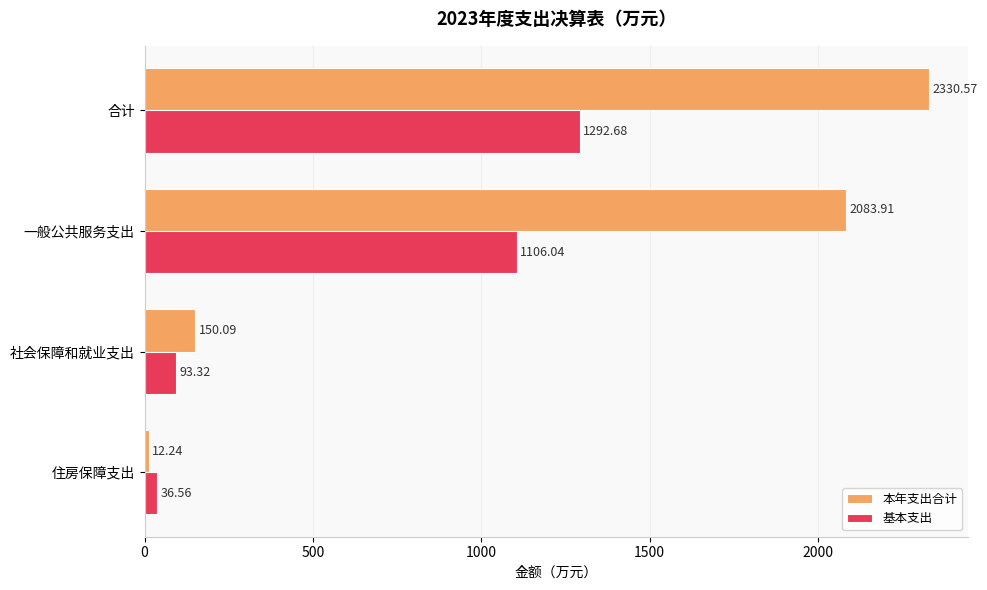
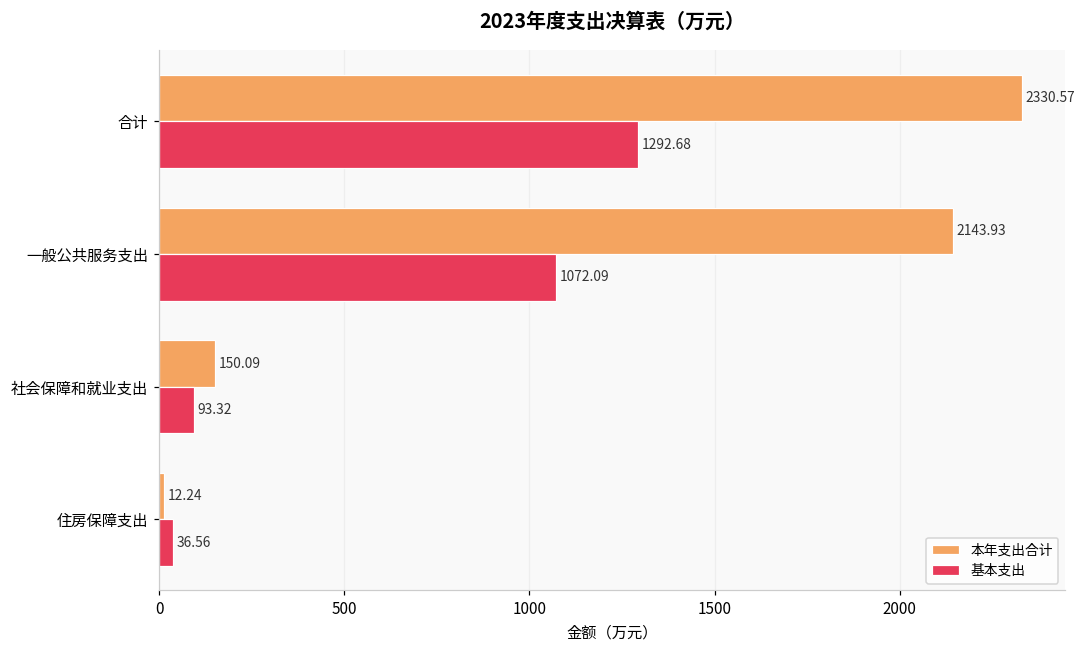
本年支出合计, 一般公共服务支出: 2083.91 -> 2143.93
基本支出, 一般公共服务支出: 1106.04 -> 1072.09
